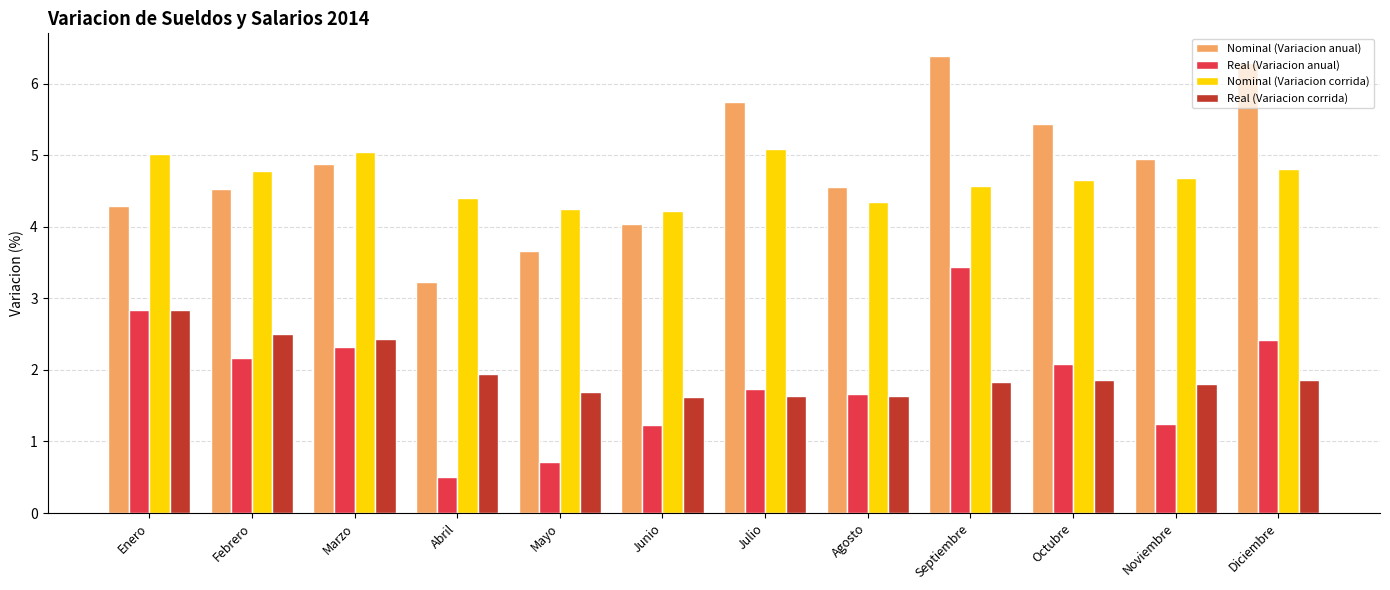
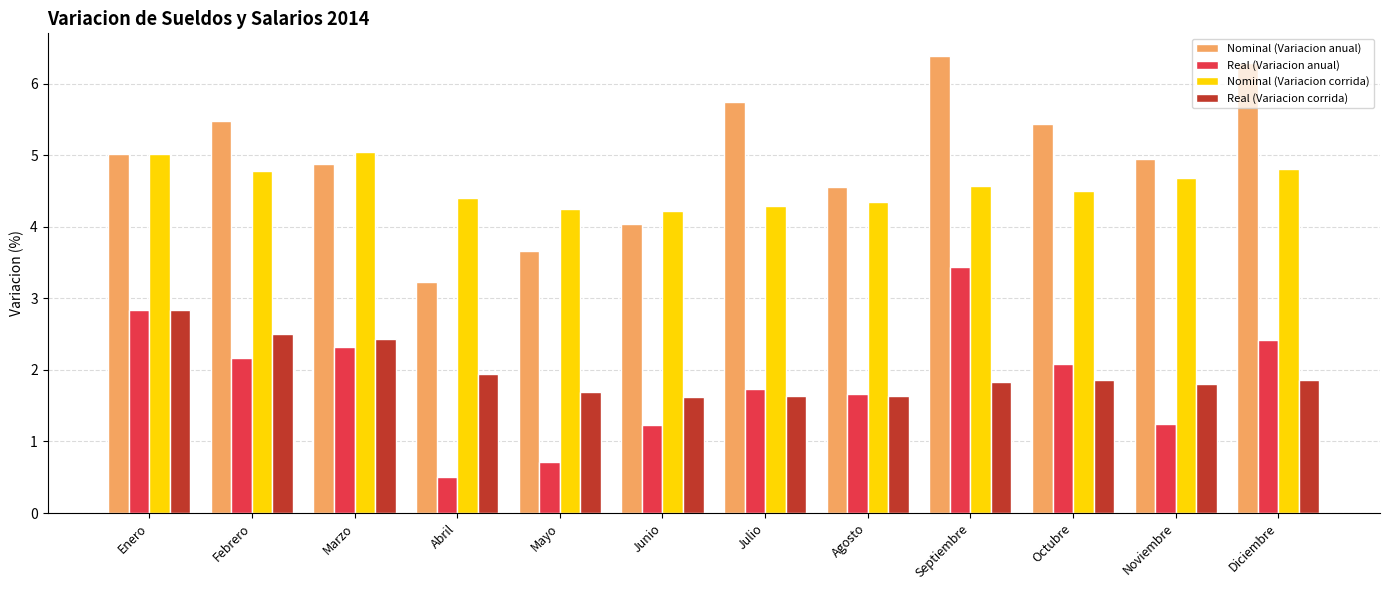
Nominal (Variacion anual), Enero: 4.3 -> 5.0
Nominal (Variacion anual), Febrero: 4.5 -> 5.5
Nominal (Variacion corrida), Julio: 5.1 -> 4.3
Nominal (Variacion corrida), Octubre: 4.7 -> 4.5
